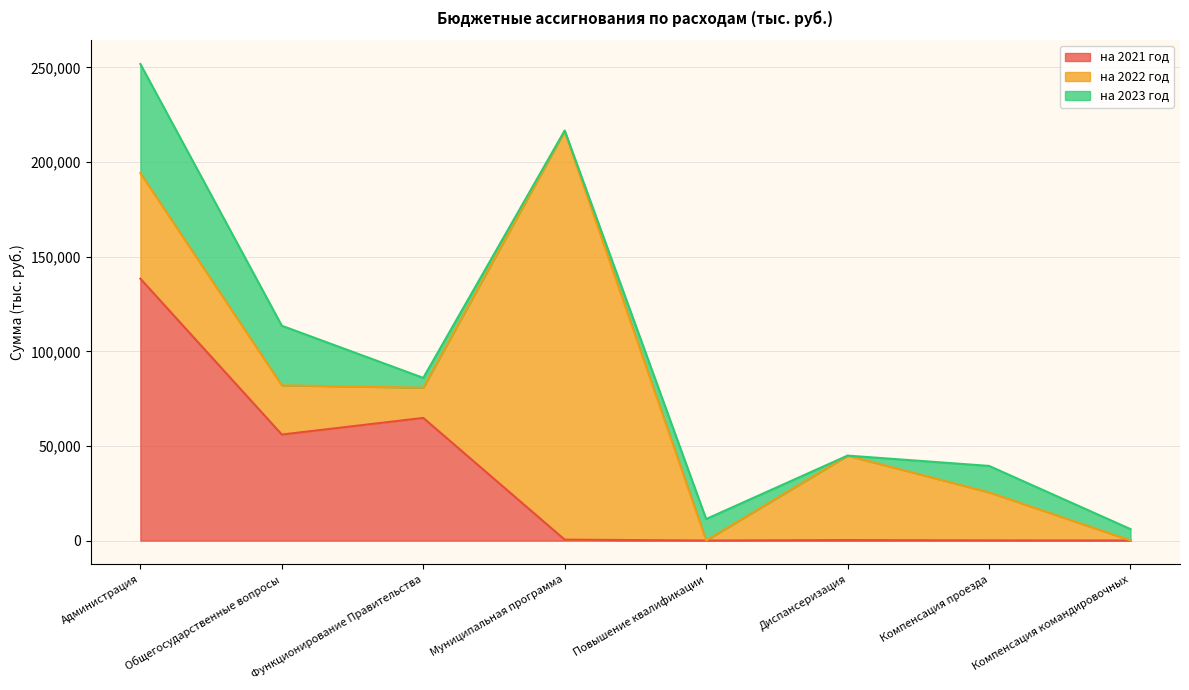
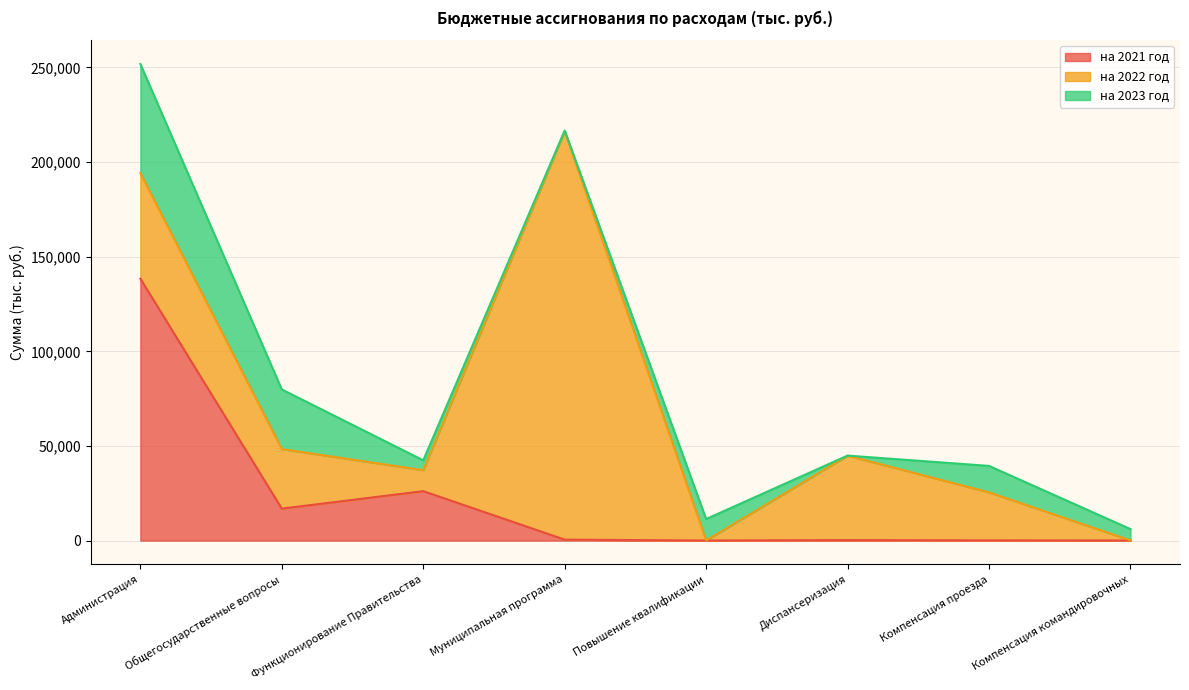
на 2021 год, Общегосударственные вопросы: 56,000 -> 17,000
на 2022 год, Общегосударственные вопросы: 26,000 -> 31,000
на 2021 год, Функционирование Правительства: 65,000 -> 26,000
на 2022 год, Функционирование Правительства: 16,000 -> 11,000
